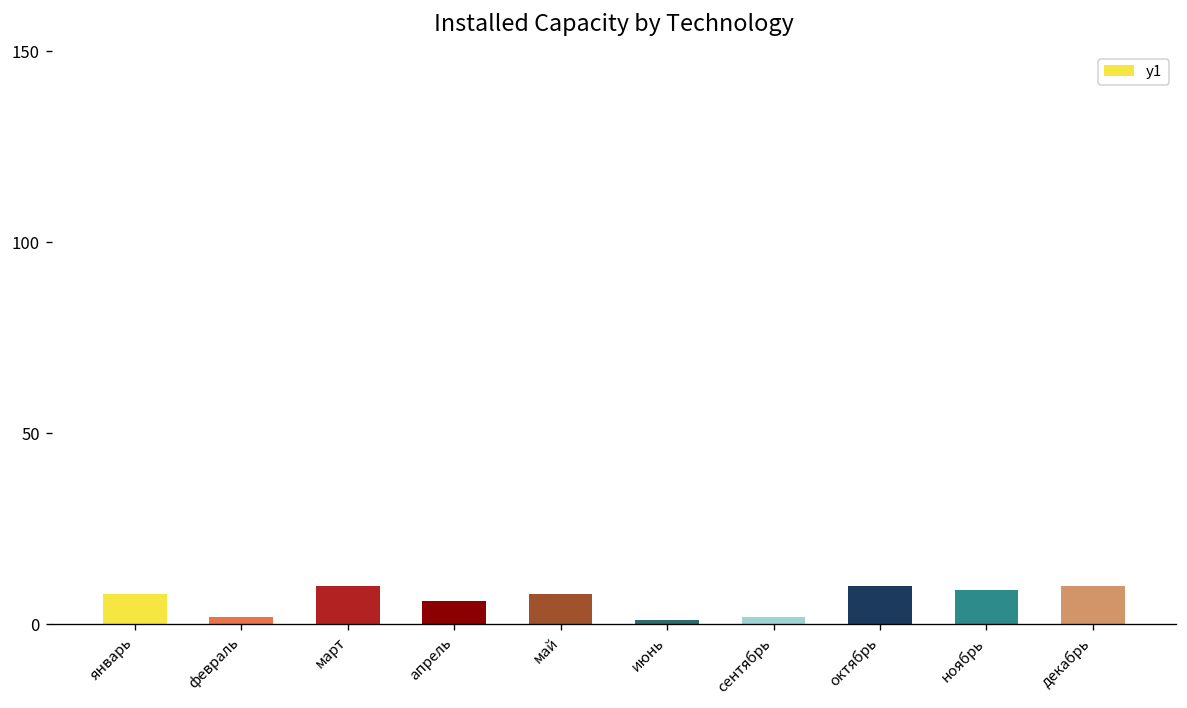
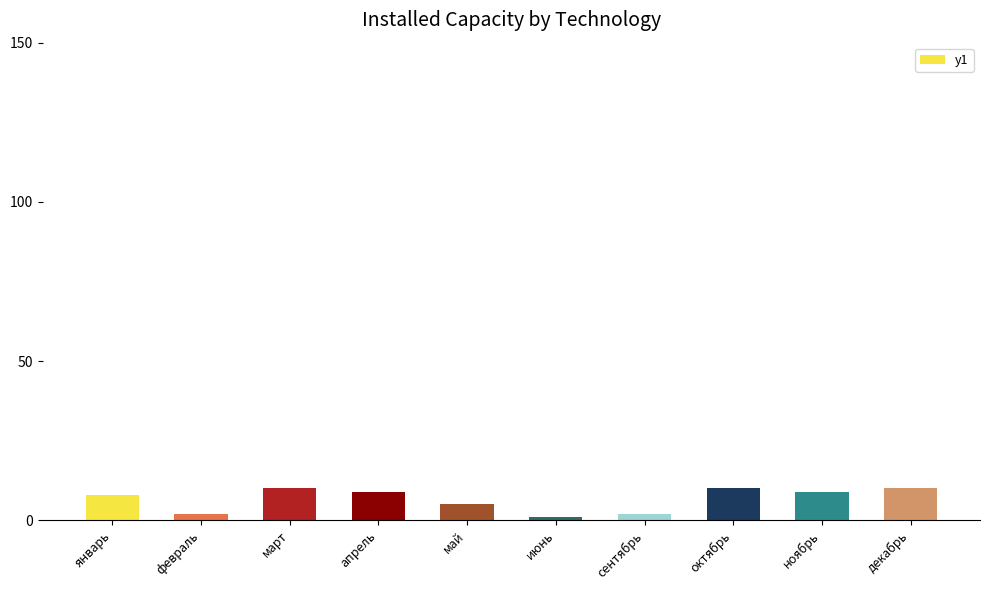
апрель: 6 -> 9
май: 8 -> 5
